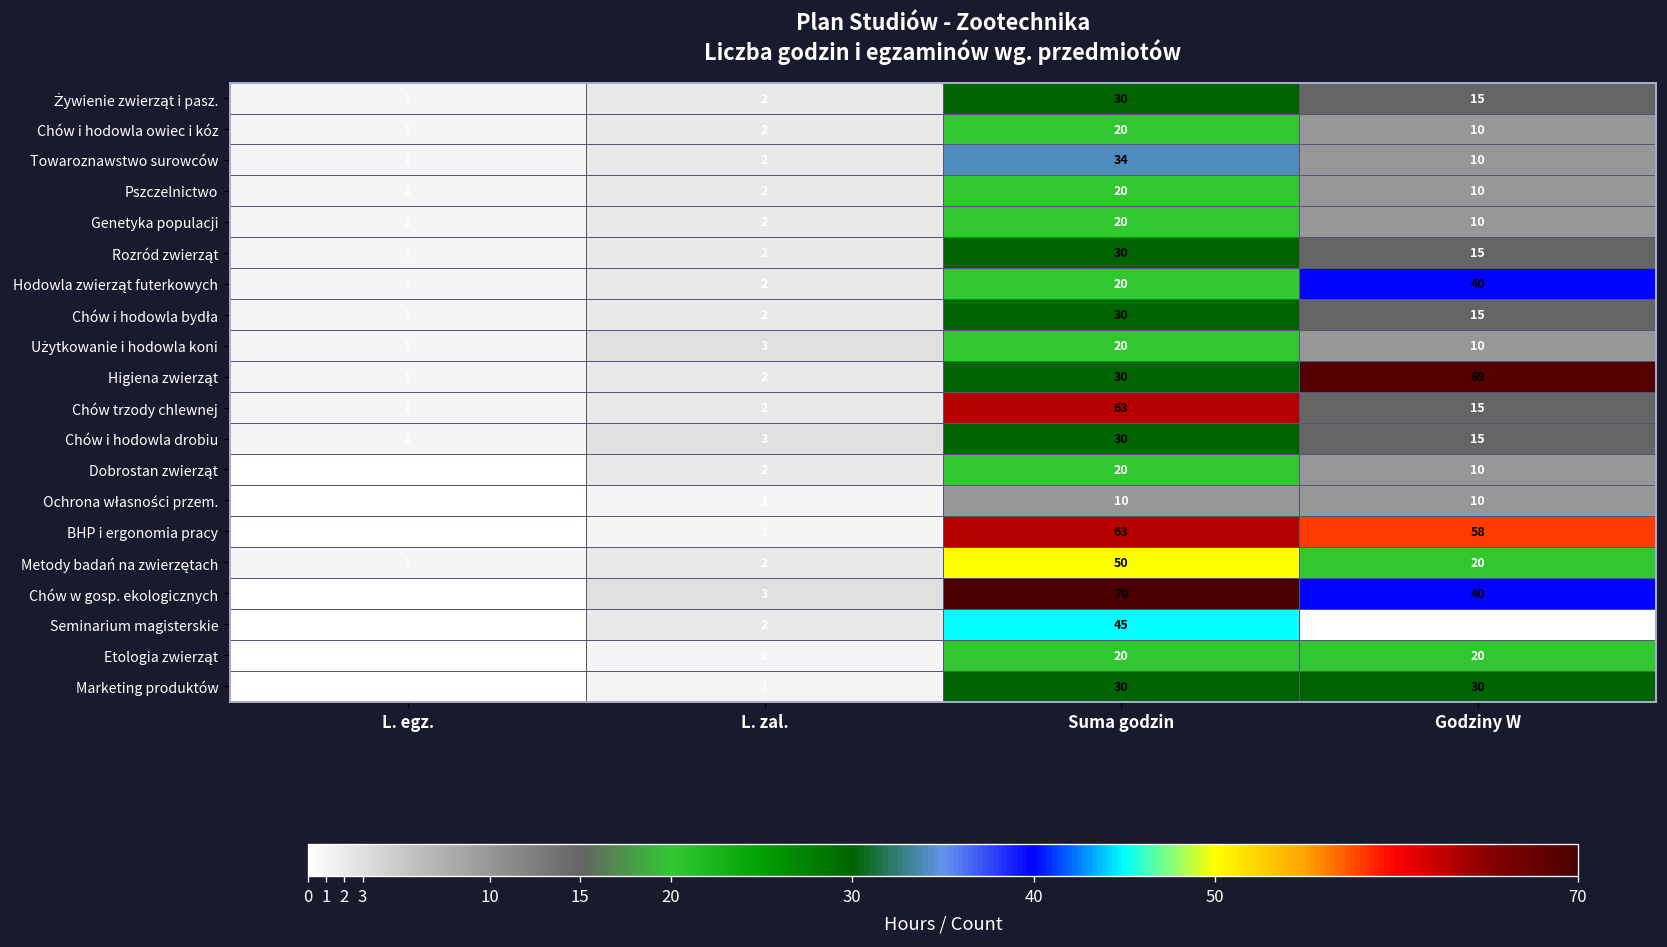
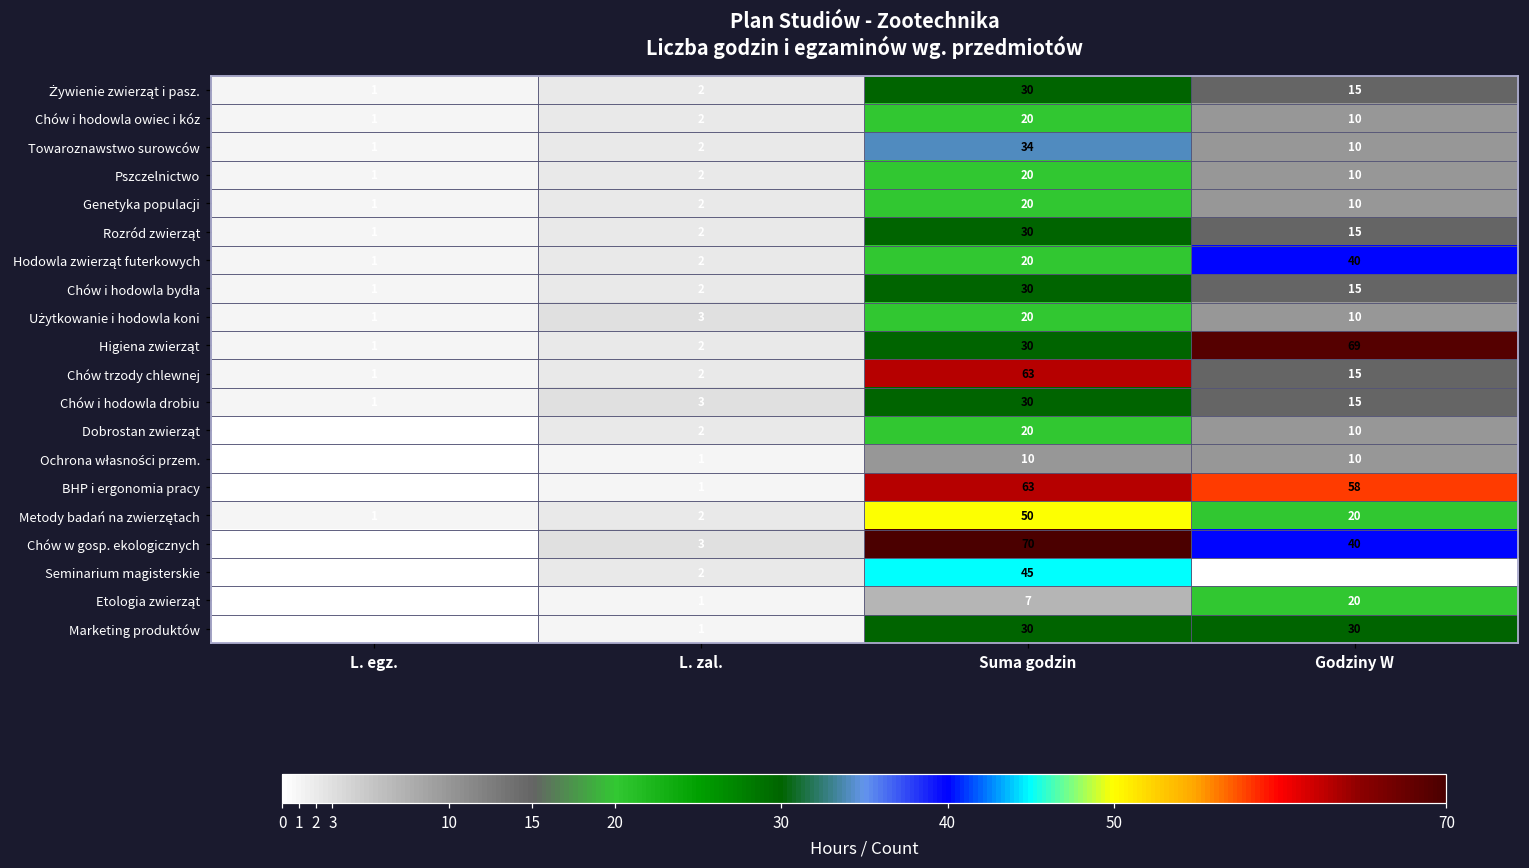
Etologia zwierząt, Suma godzin: 20 -> 7
